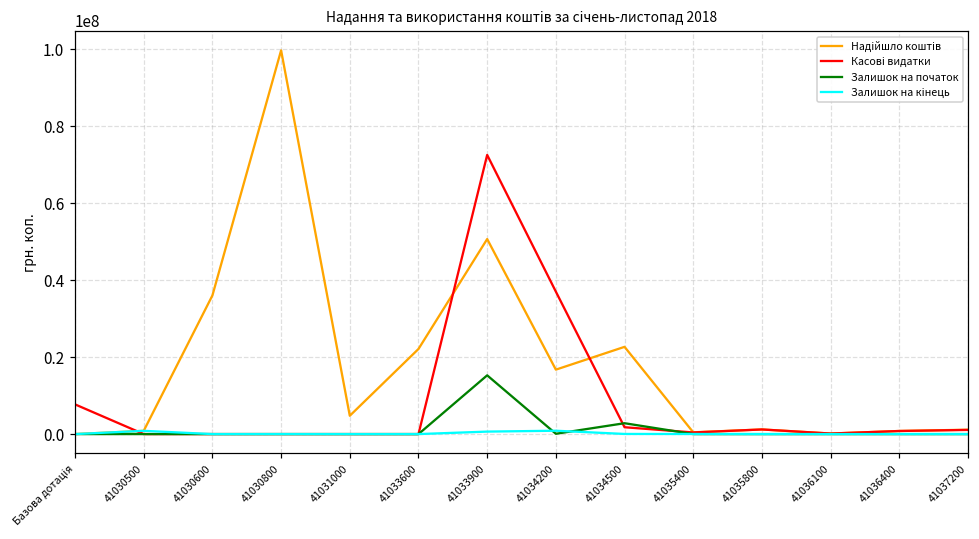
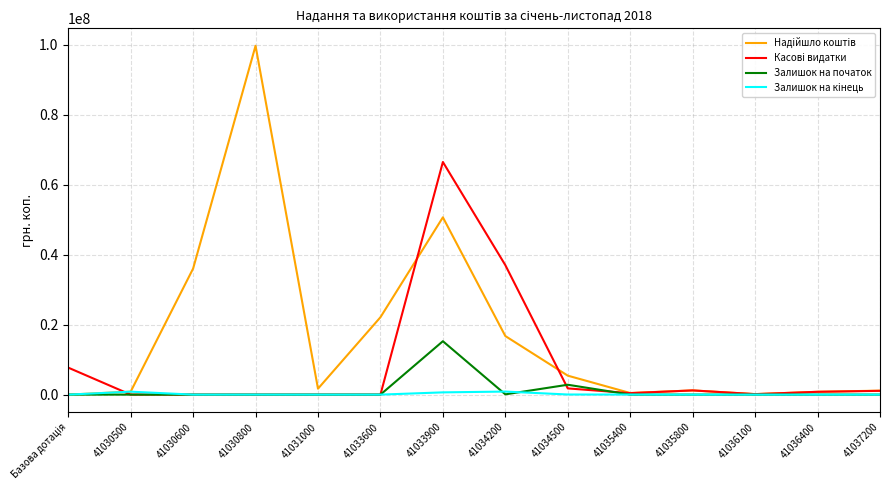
Надійшло коштів, 41031000: 5000000 -> 2000000
Касові видатки, 41033900: 73000000 -> 67000000
Надійшло коштів, 41034500: 23000000 -> 5000000
